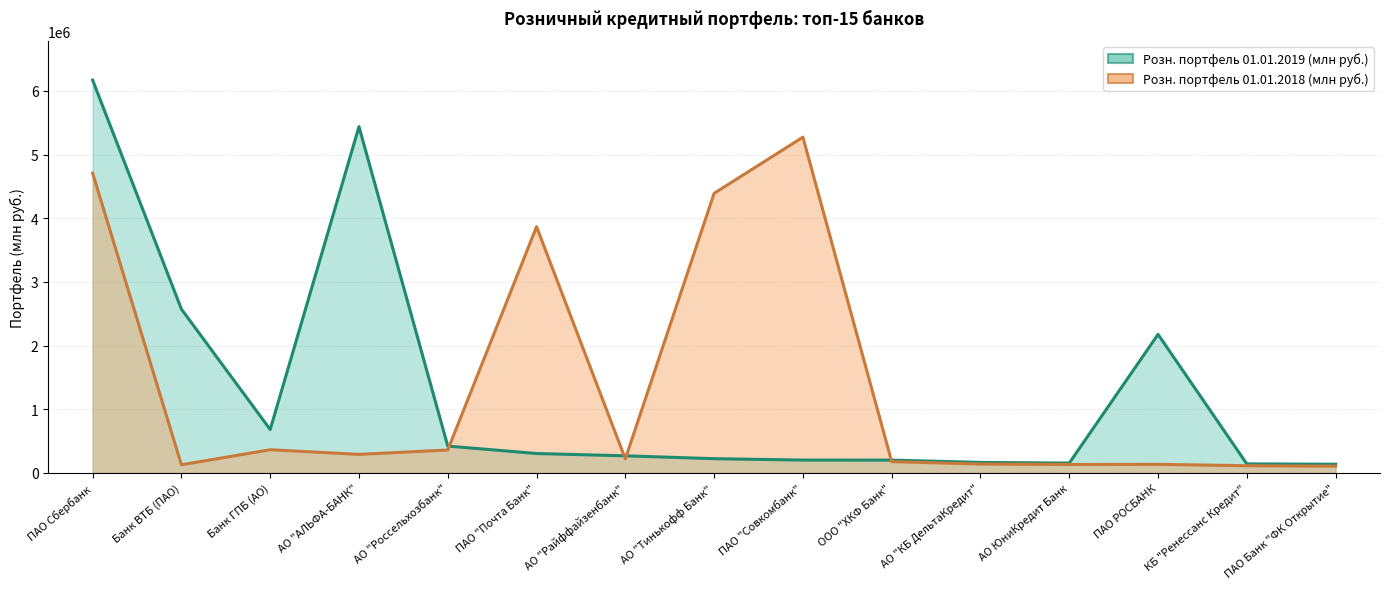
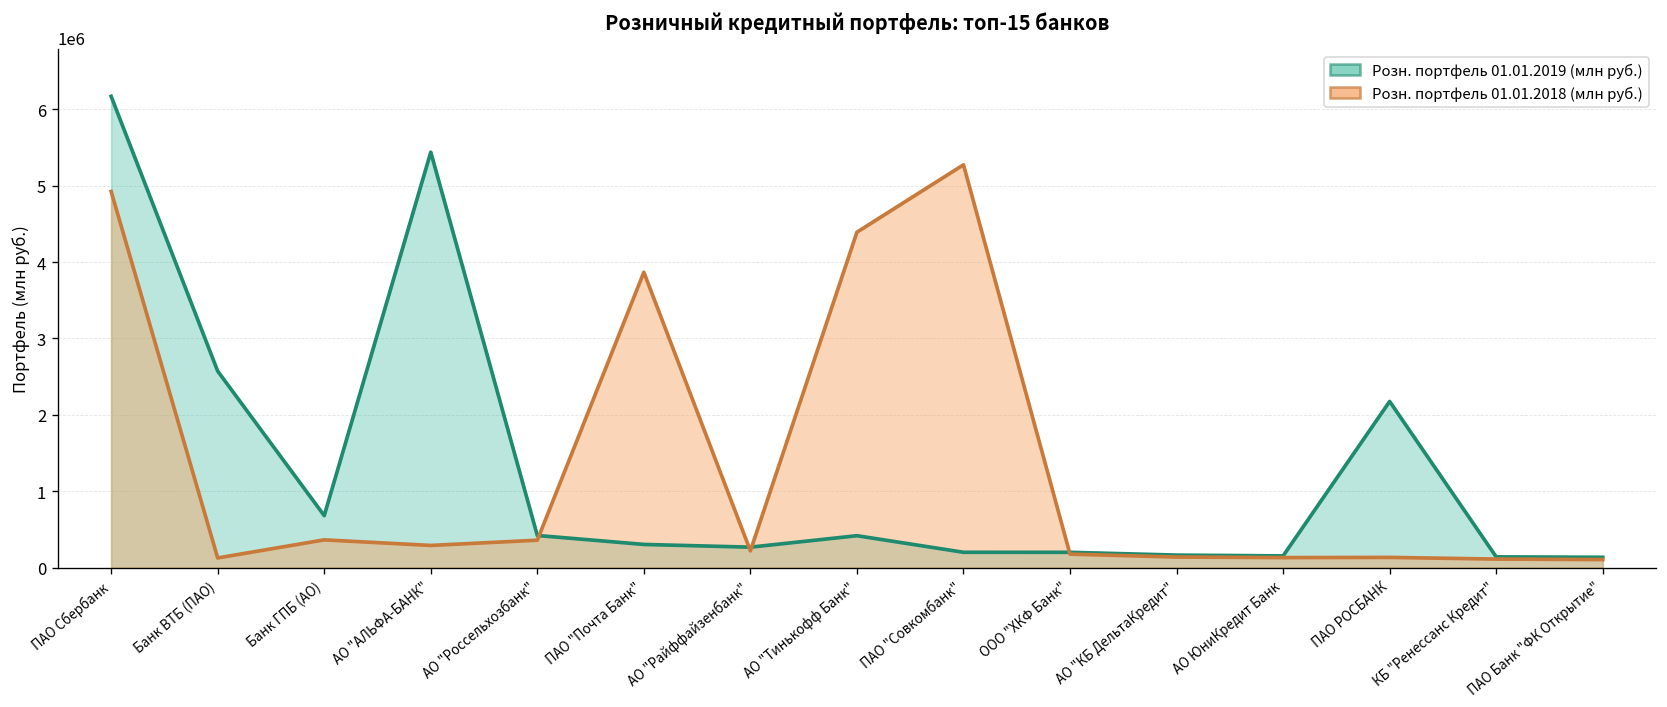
Розн. портфель 01.01.2018 (млн руб.), ПАО Сбербанк: 4700000 -> 4900000
Розн. портфель 01.01.2019 (млн руб.), АО "Тинькофф Банк": 200000 -> 400000
